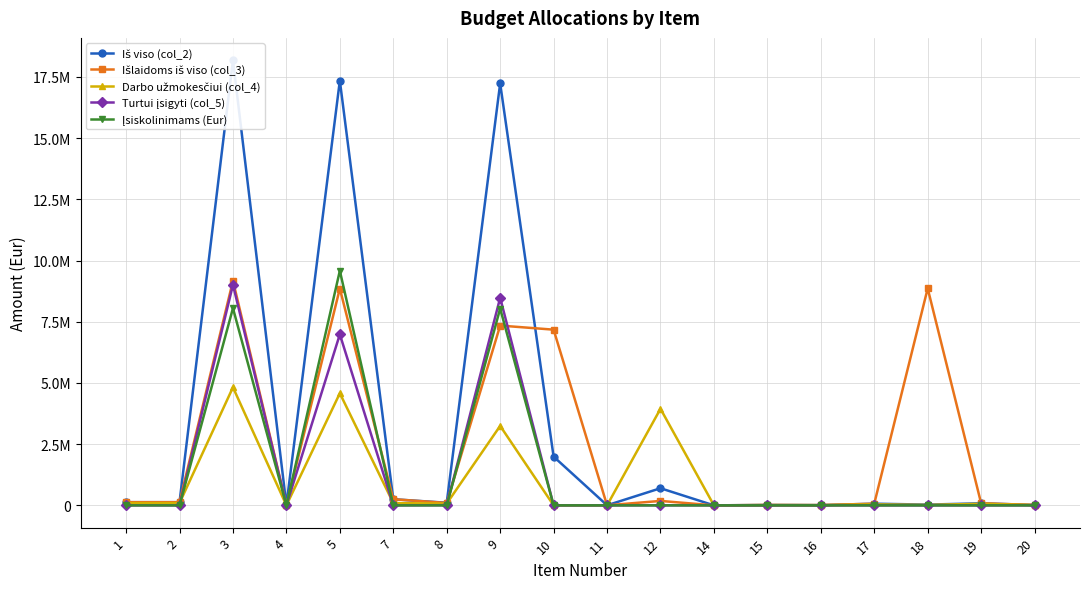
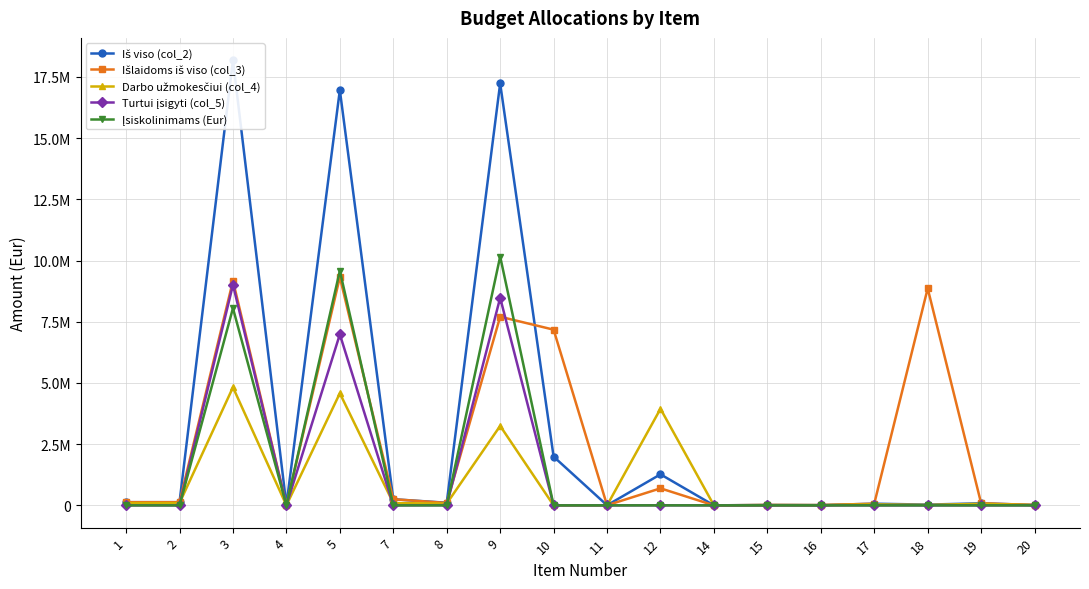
Iš viso (col_2), 5: 17300000 -> 17000000
Išlaidoms iš viso (col_3), 5: 8900000 -> 9300000
Išlaidoms iš viso (col_3), 9: 7300000 -> 7700000
Įsiskolinimams (Eur), 9: 8000000 -> 10200000
Iš viso (col_2), 12: 700000 -> 1300000
Išlaidoms iš viso (col_3), 12: 200000 -> 700000
